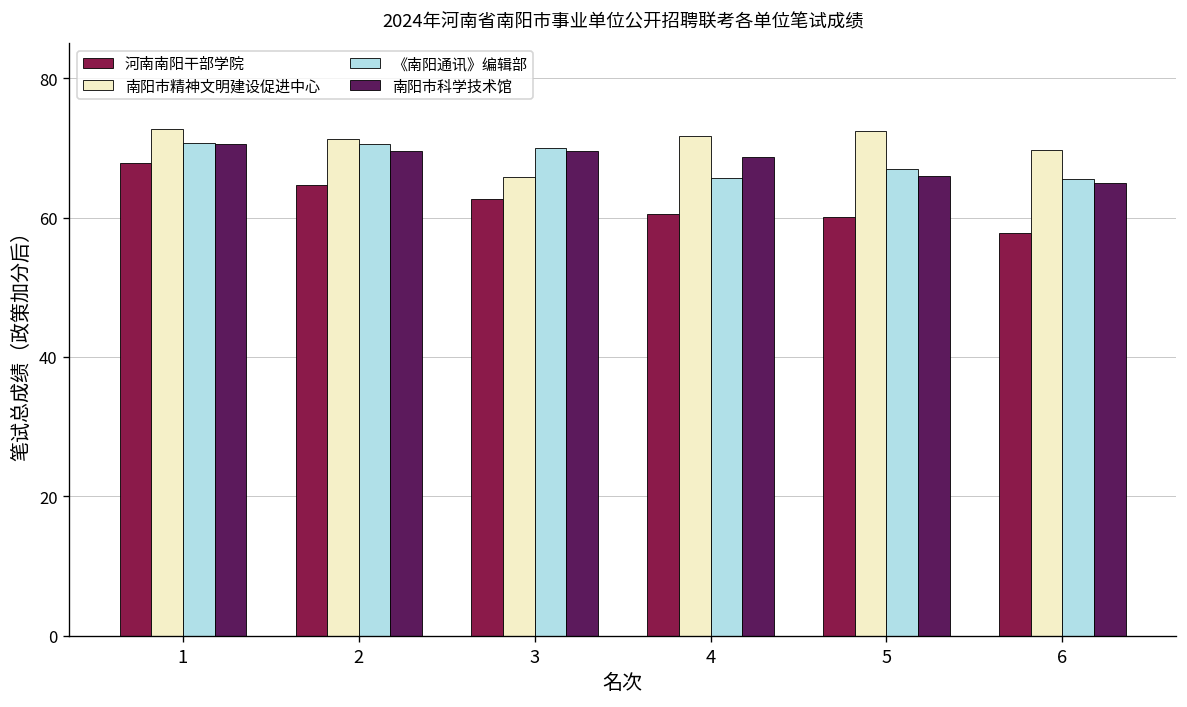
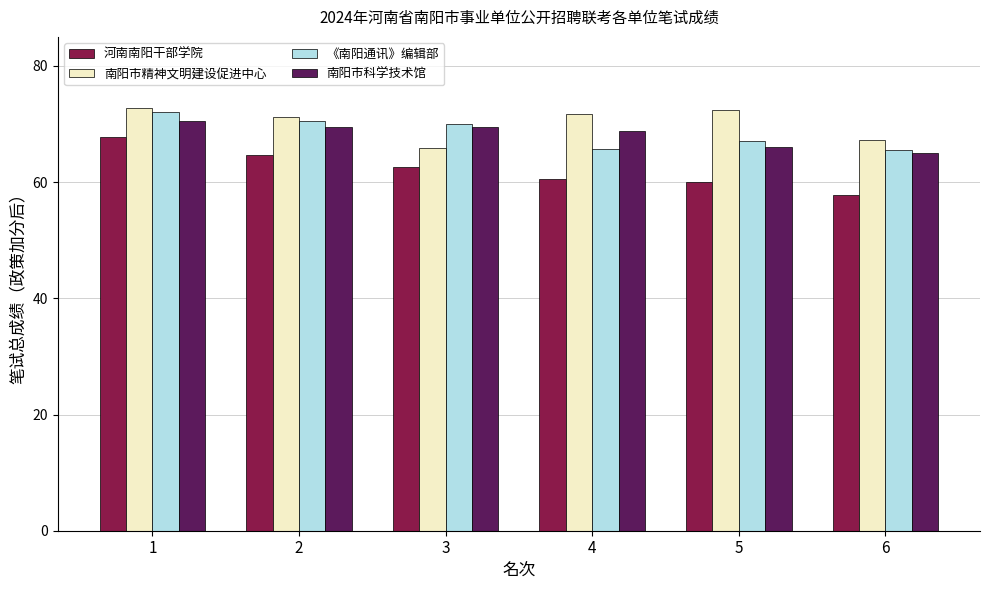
《南阳通讯》编辑部, 1: 71 -> 72
南阳市精神文明建设促进中心, 6: 70 -> 67
